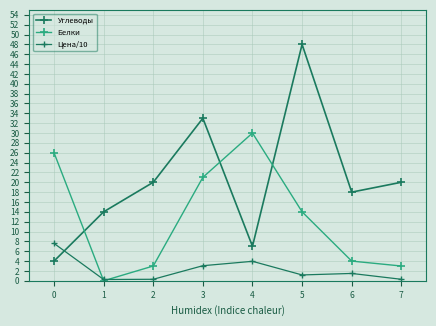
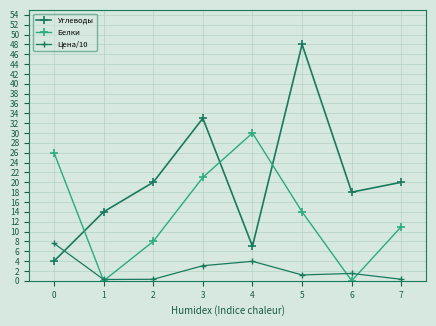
Белки, 2: 3 -> 8
Белки, 6: 4 -> 0
Белки, 7: 3 -> 11
